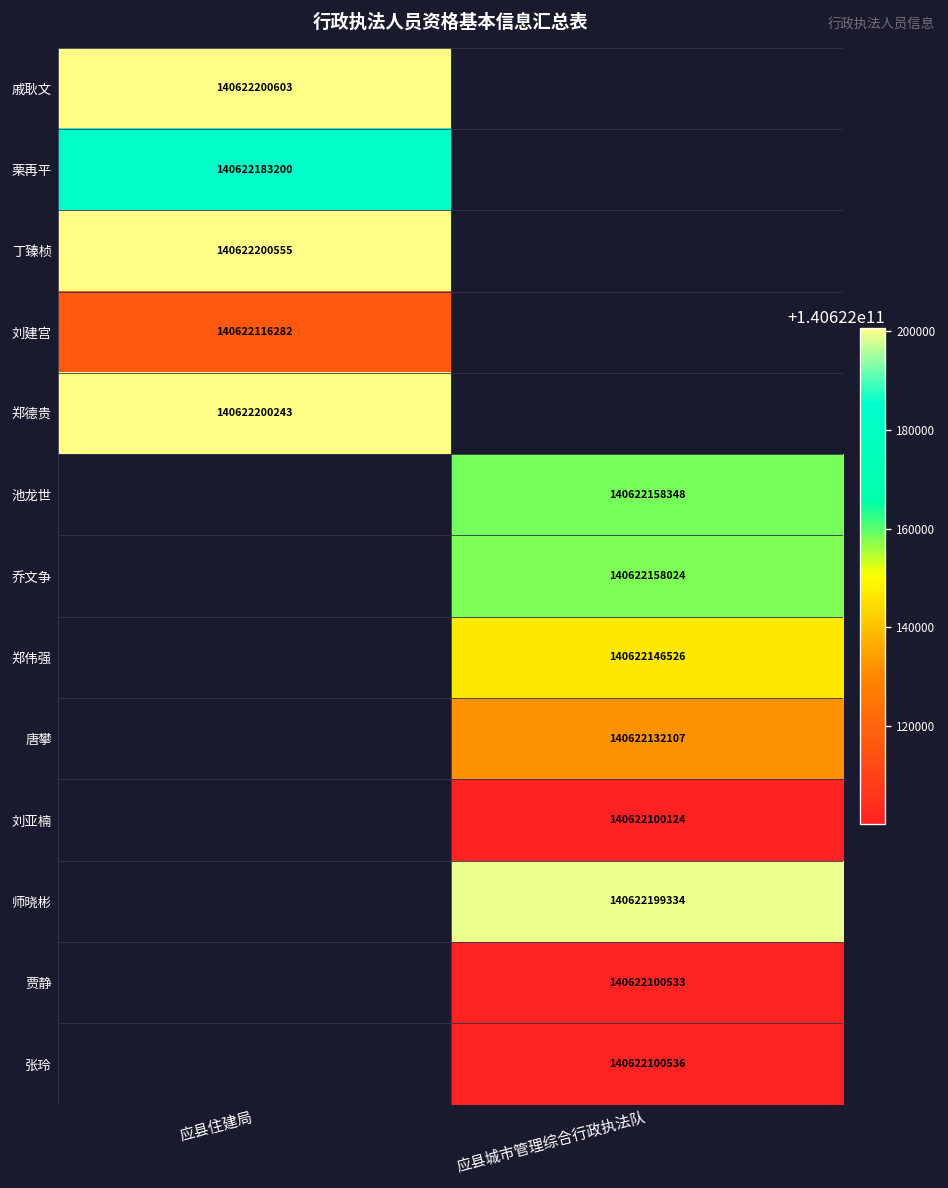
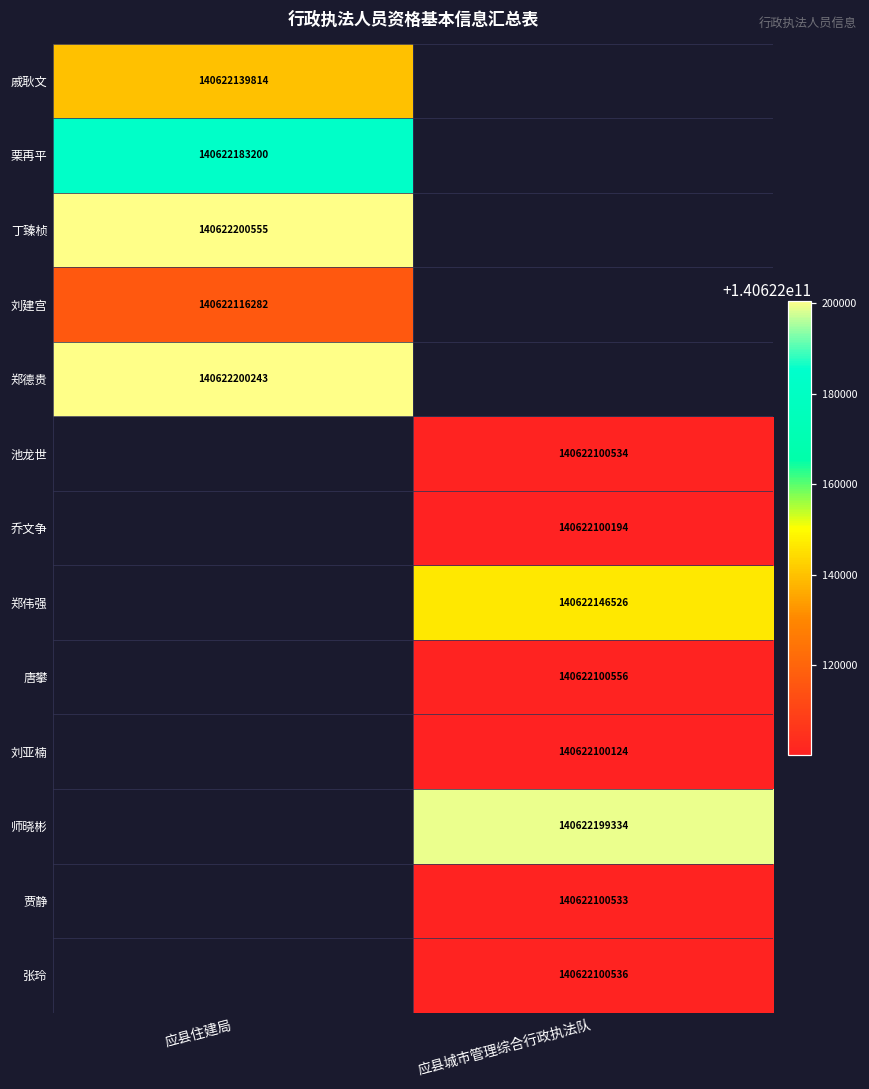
戚耿文, 应县住建局: 140622200603 -> 140622139814
池龙世, 应县城市管理综合行政执法队: 140622158348 -> 140622100534
乔文争, 应县城市管理综合行政执法队: 140622158024 -> 140622100194
唐攀, 应县城市管理综合行政执法队: 140622132107 -> 140622100556
